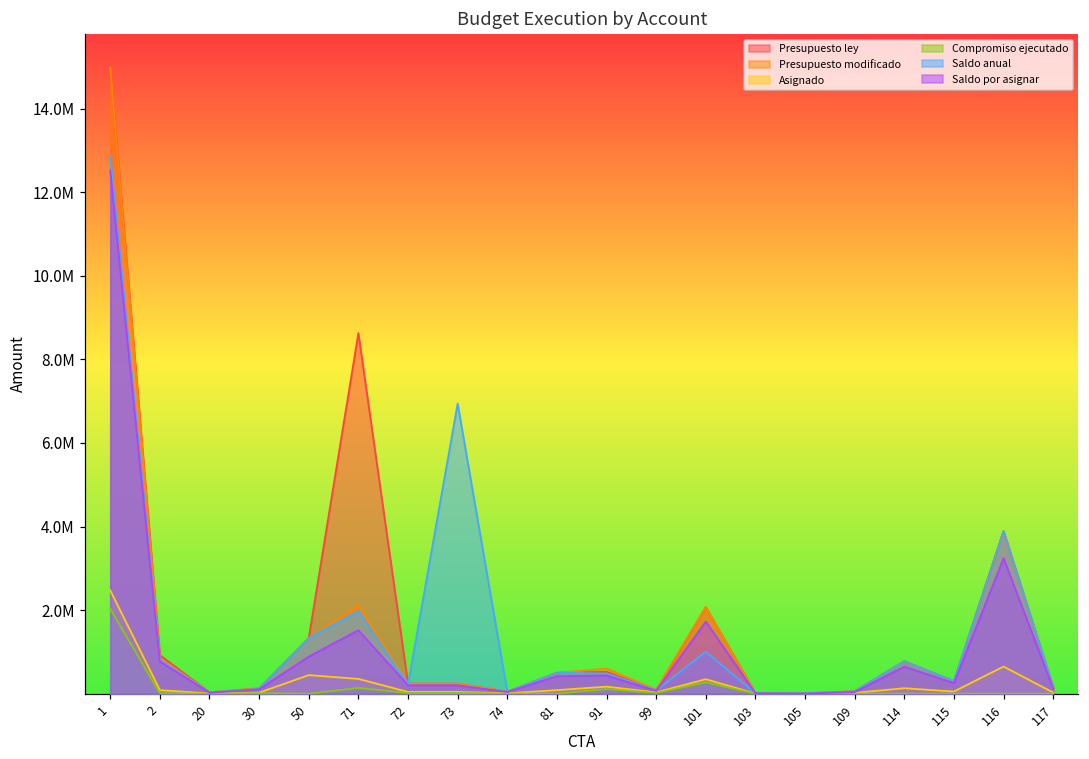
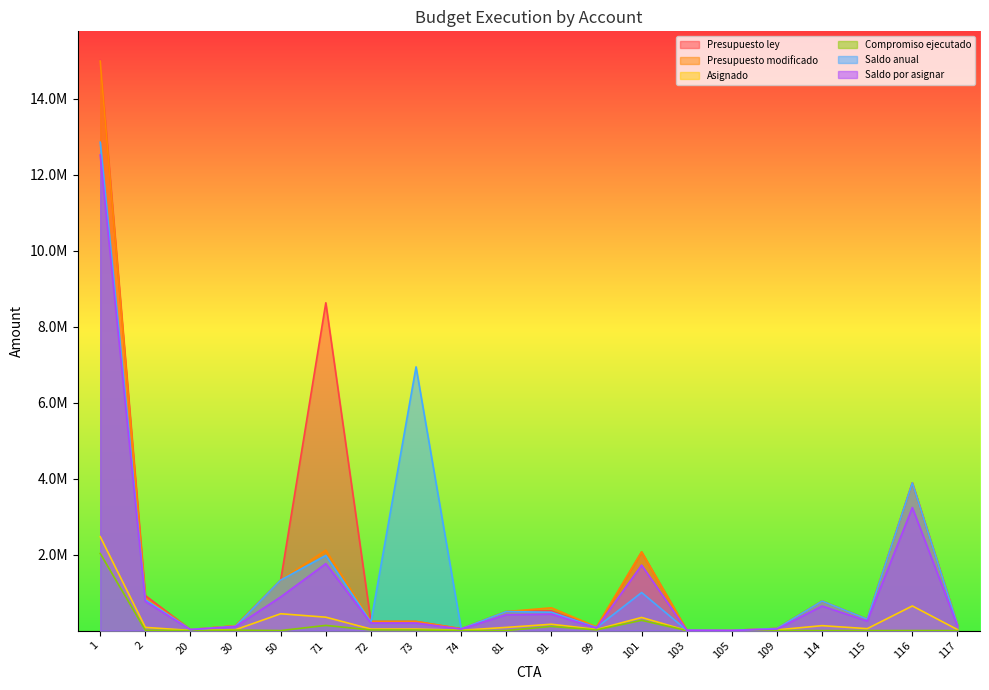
Saldo por asignar, 71: 1500000 -> 1800000
